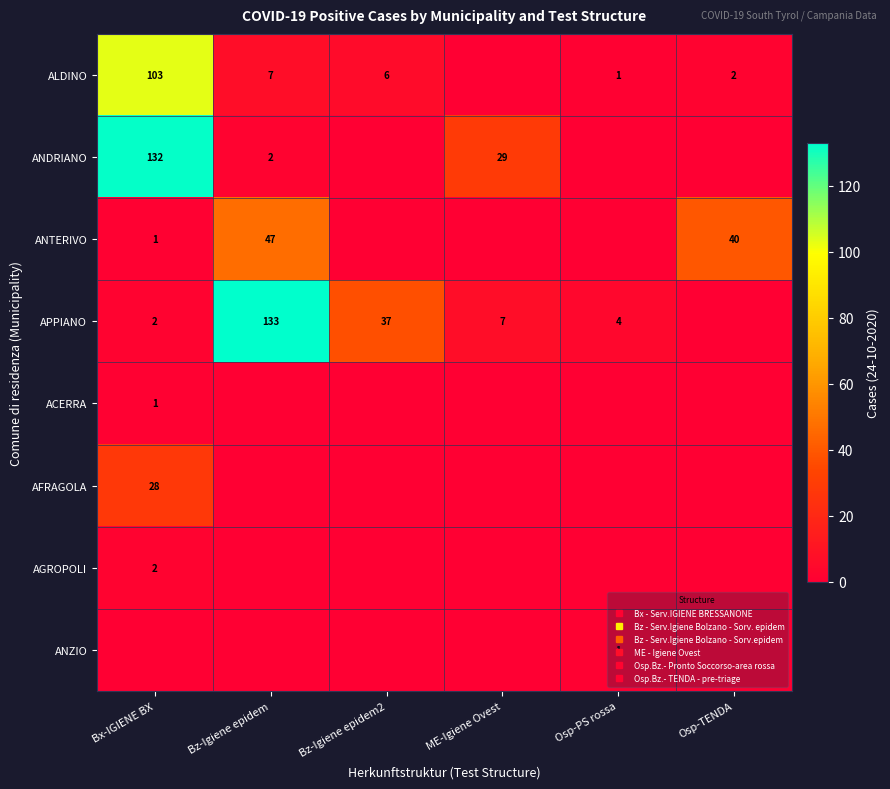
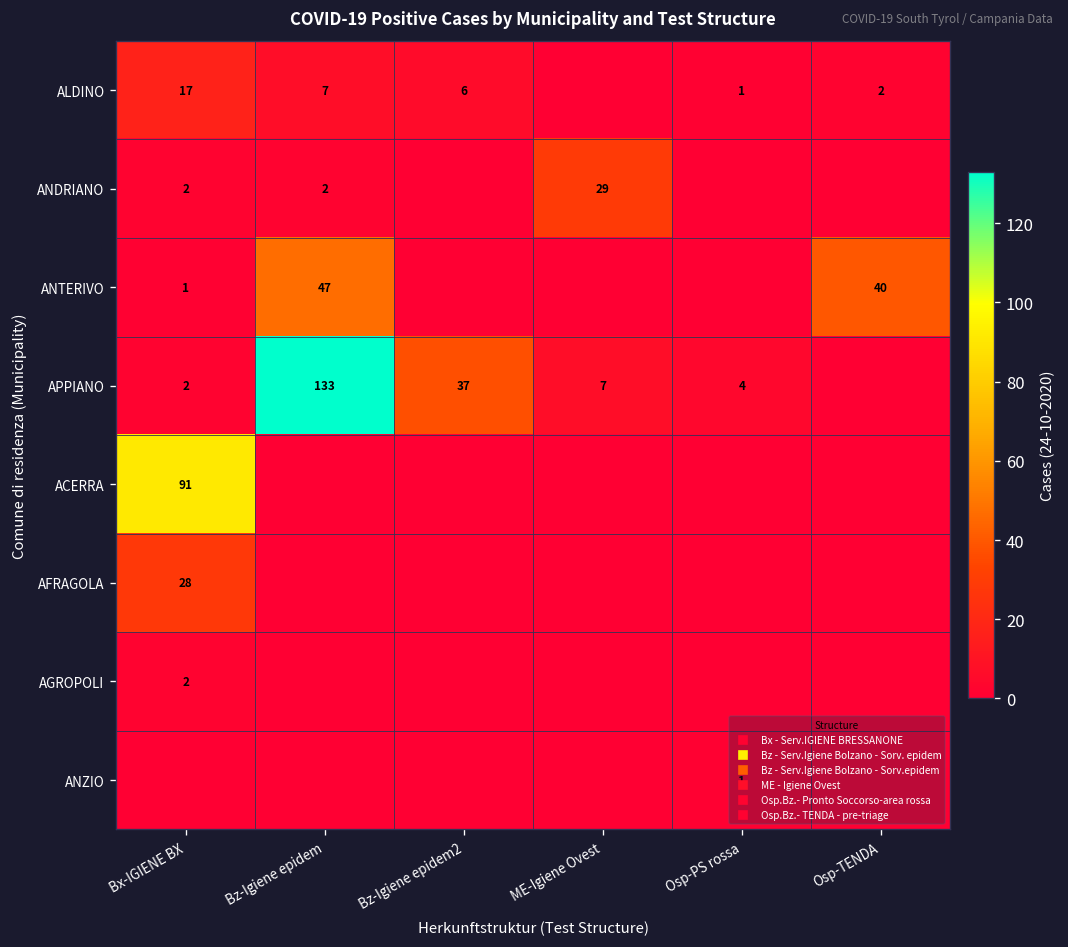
ALDINO, Bx-IGIENE BX: 103 -> 17
ANDRIANO, Bx-IGIENE BX: 132 -> 2
ACERRA, Bx-IGIENE BX: 1 -> 91
